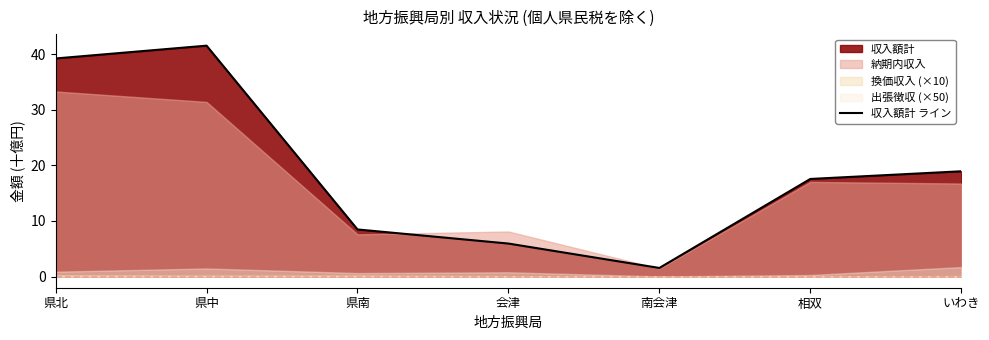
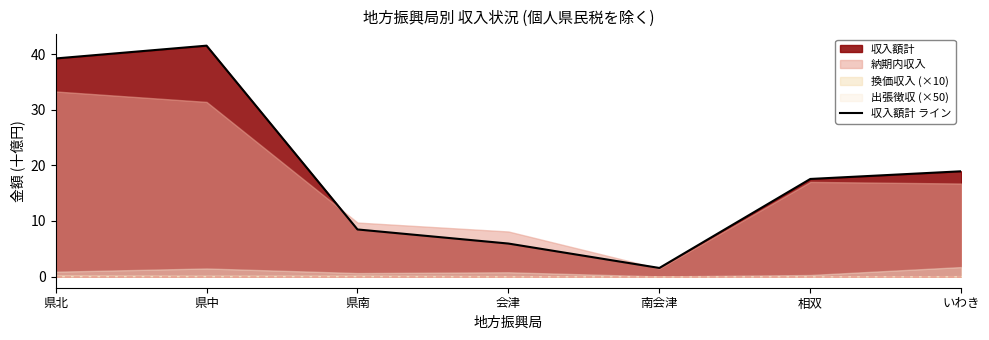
納期内収入, 県南: 8 -> 10
